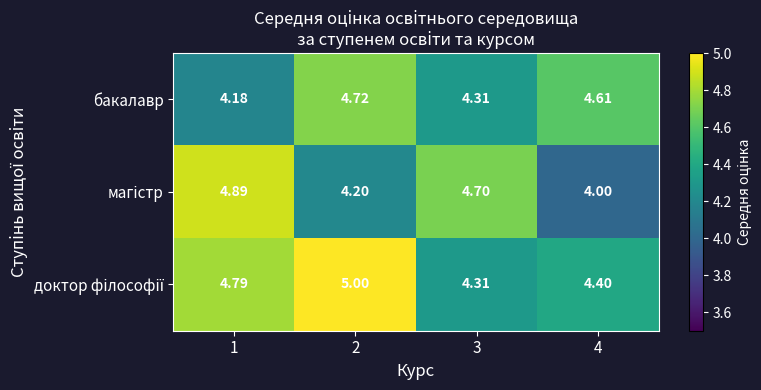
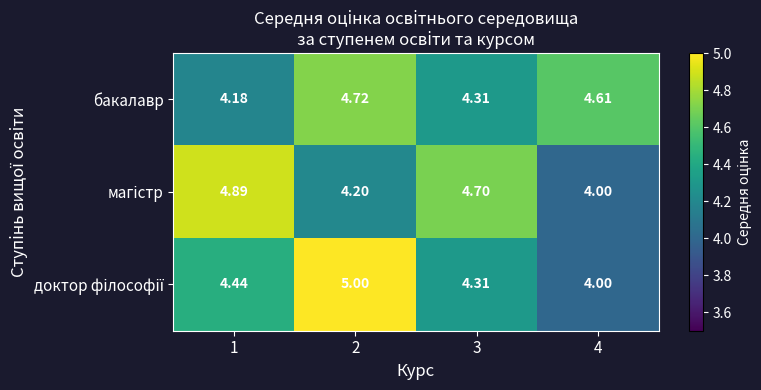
доктор філософії, 1: 4.79 -> 4.44
доктор філософії, 4: 4.40 -> 4.00
